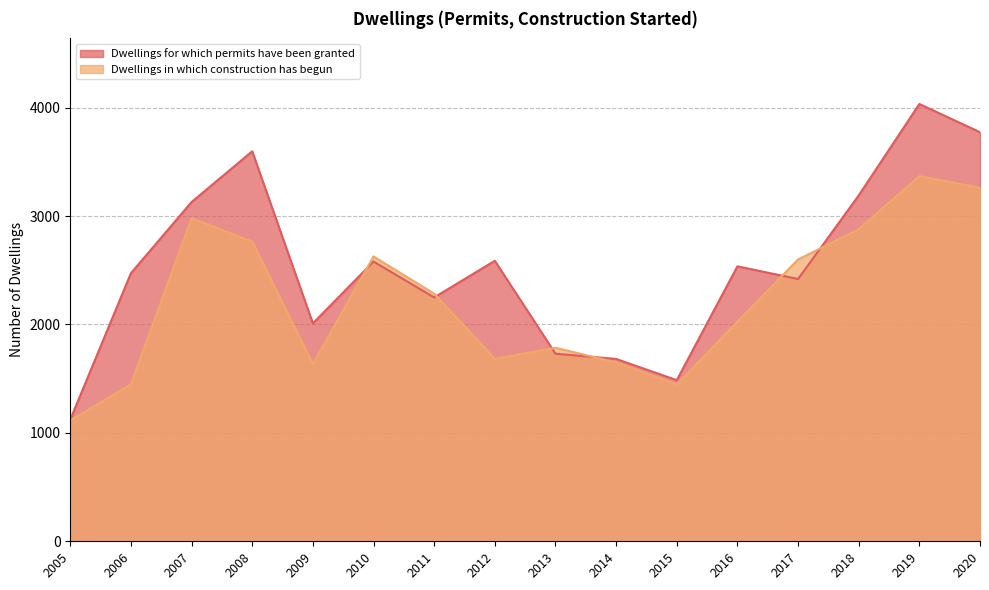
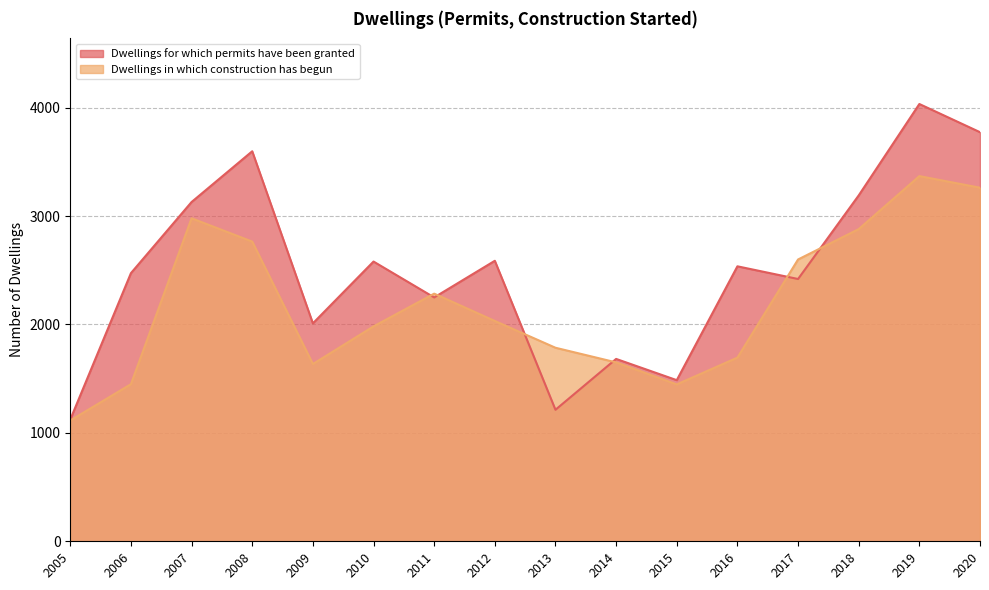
Dwellings in which construction has begun, 2010: 2630 -> 1980
Dwellings in which construction has begun, 2012: 1680 -> 2030
Dwellings for which permits have been granted, 2013: 1730 -> 1210
Dwellings in which construction has begun, 2016: 2030 -> 1690
